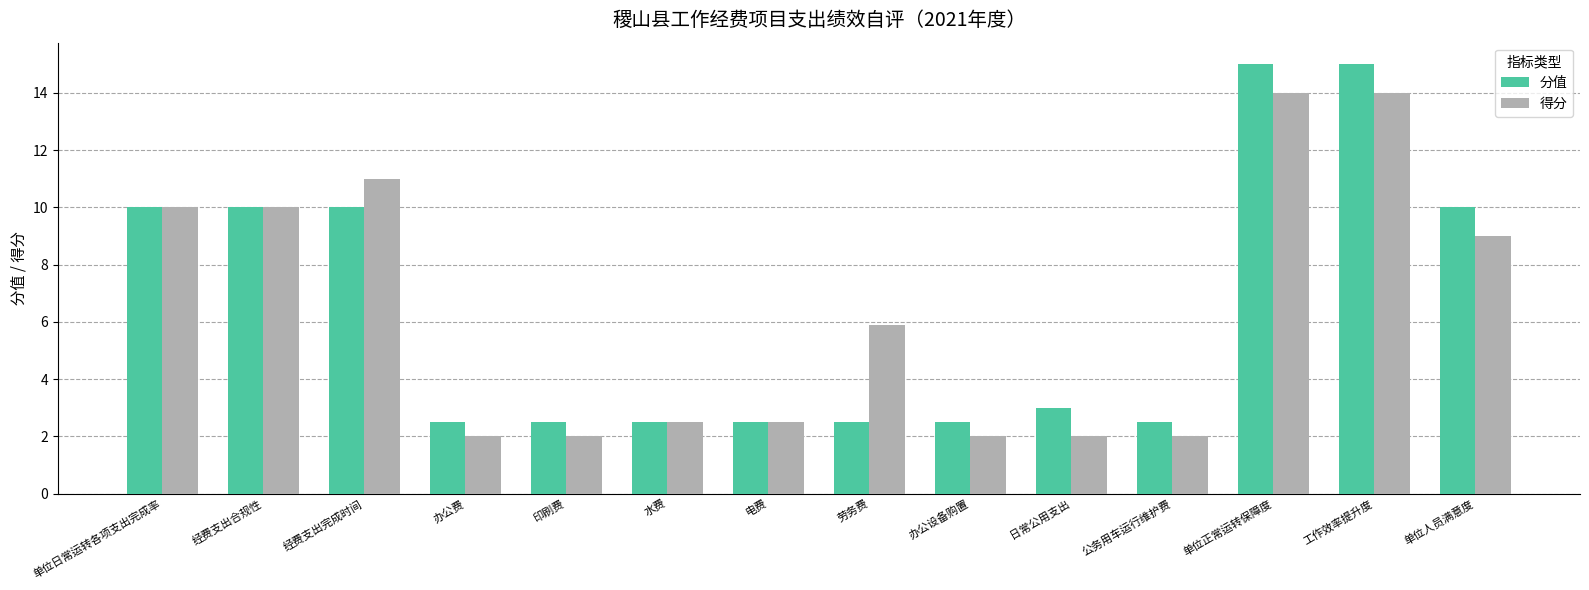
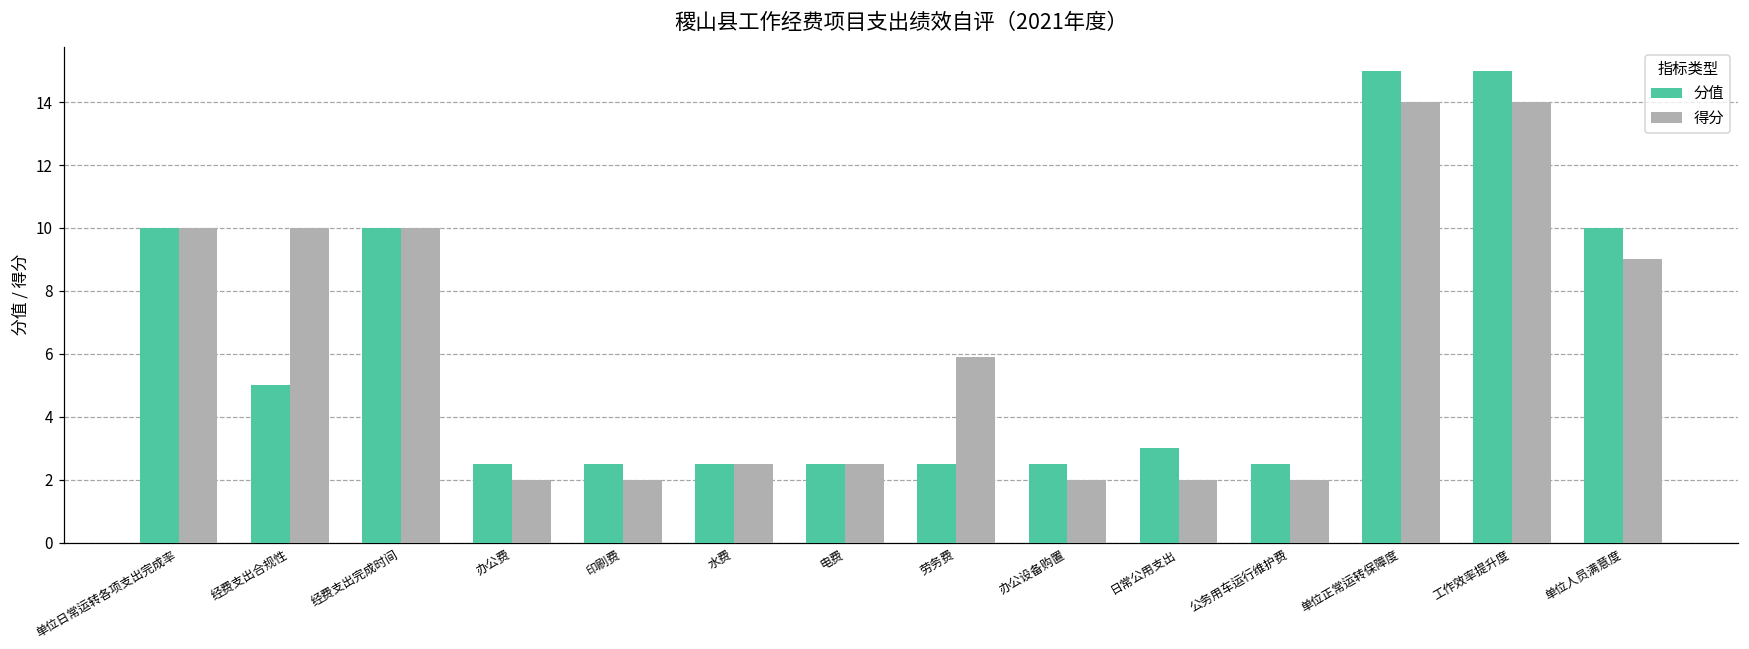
分值, 经费支出合规性: 10 -> 5
得分, 经费支出完成时间: 11 -> 10
